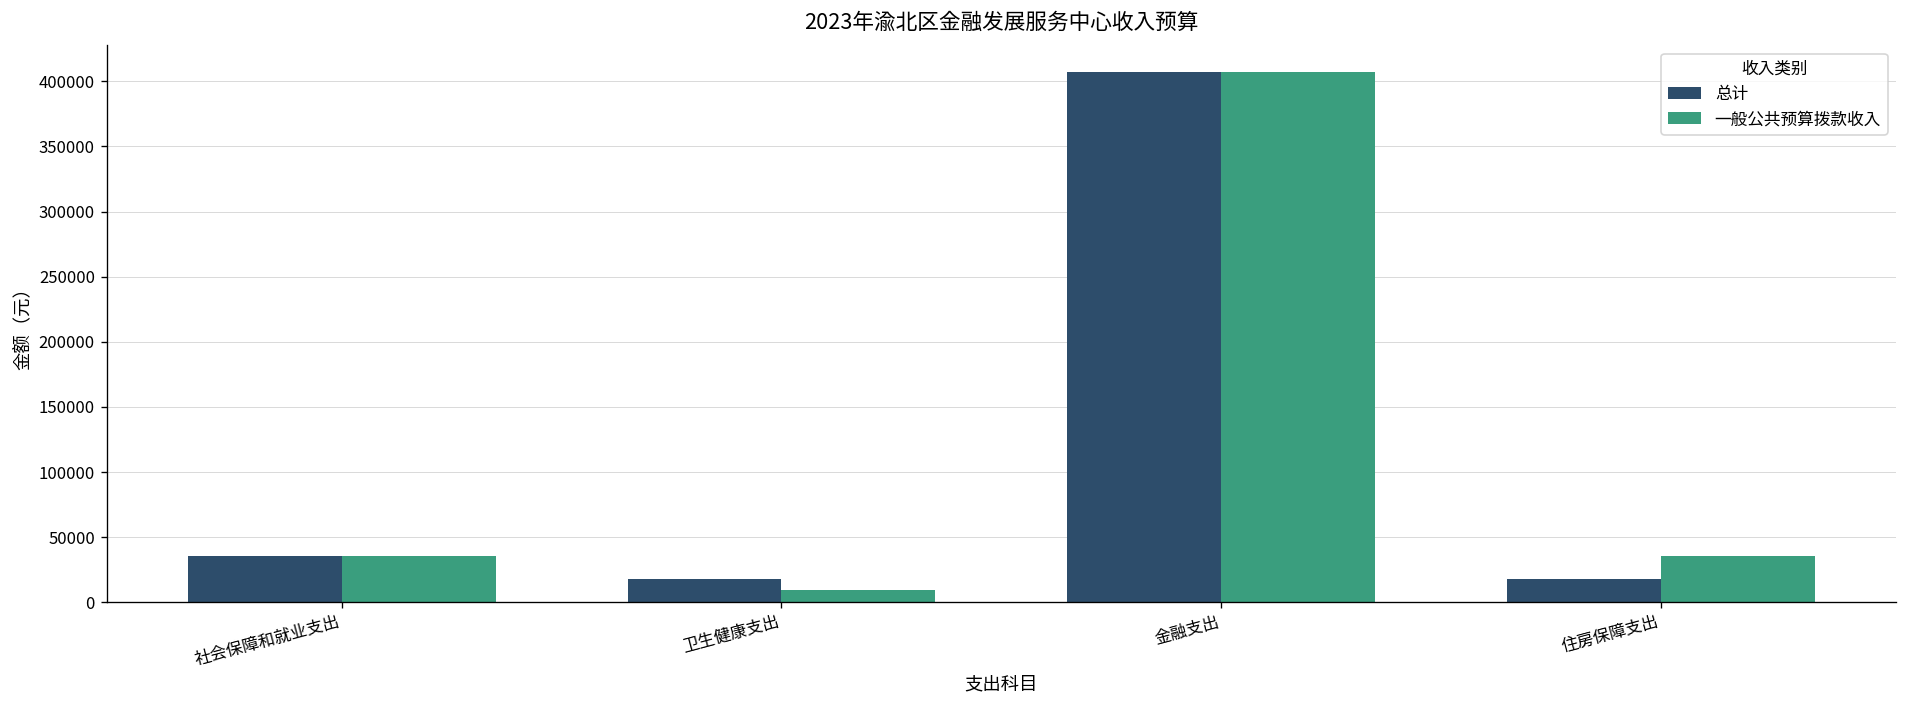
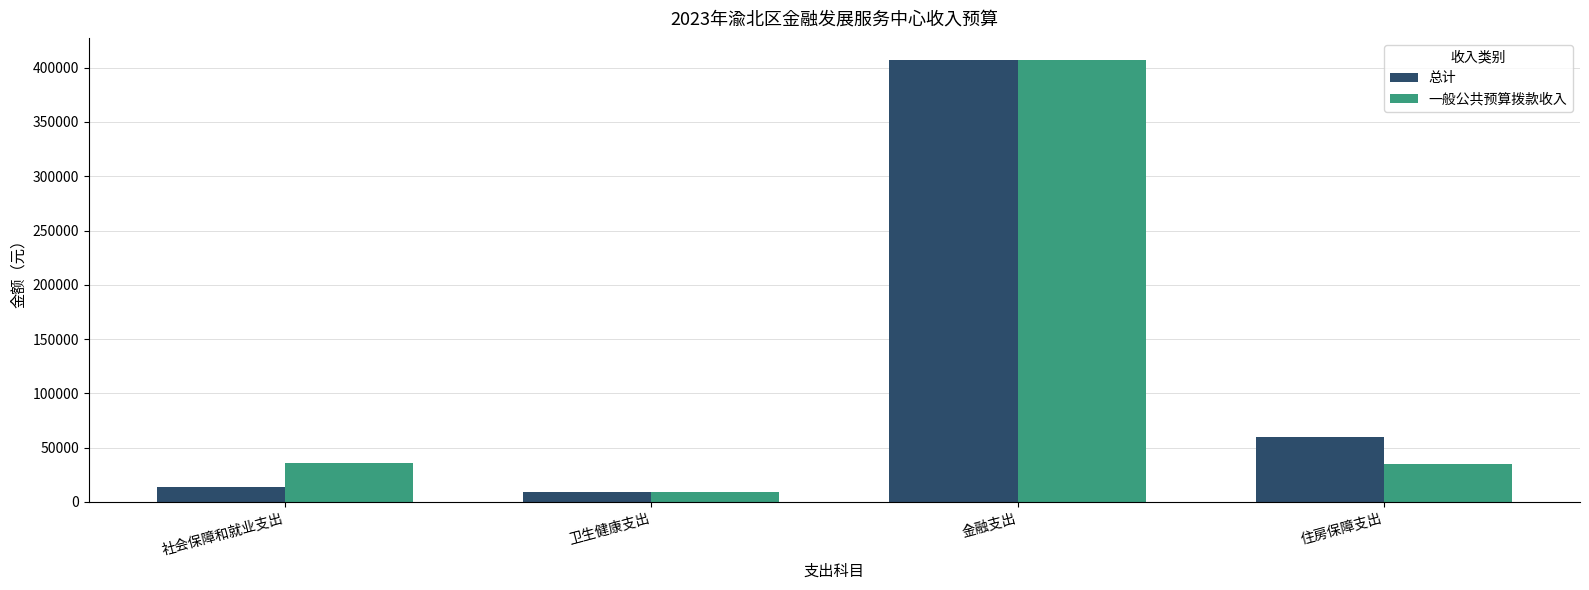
总计, 社会保障和就业支出: 36000 -> 13000
总计, 卫生健康支出: 18000 -> 9000
总计, 住房保障支出: 18000 -> 60000
